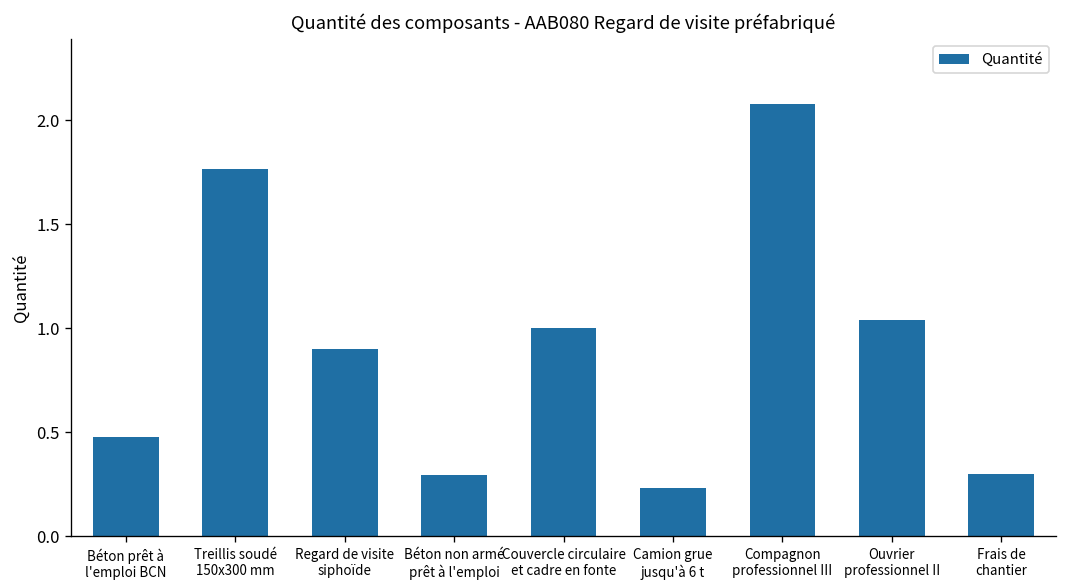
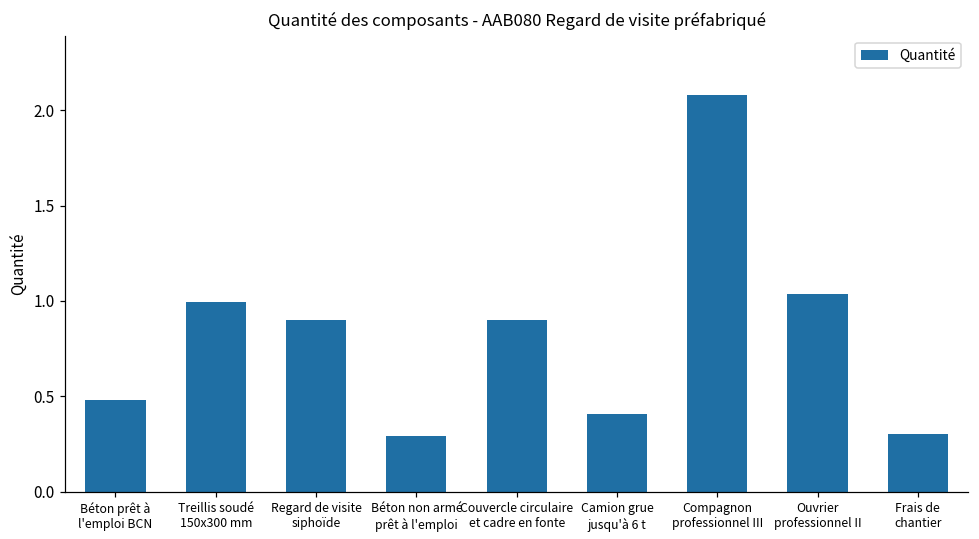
Treillis soudé 150x300 mm: 1.77 -> 1.00
Couvercle circulaire et cadre en fonte: 1.0 -> 0.9
Camion grue jusqu'à 6 t: 0.24 -> 0.41
